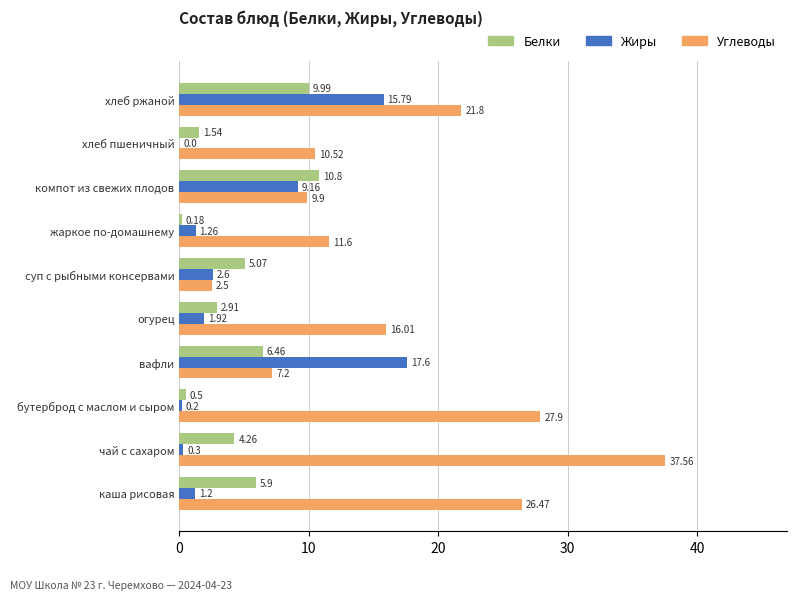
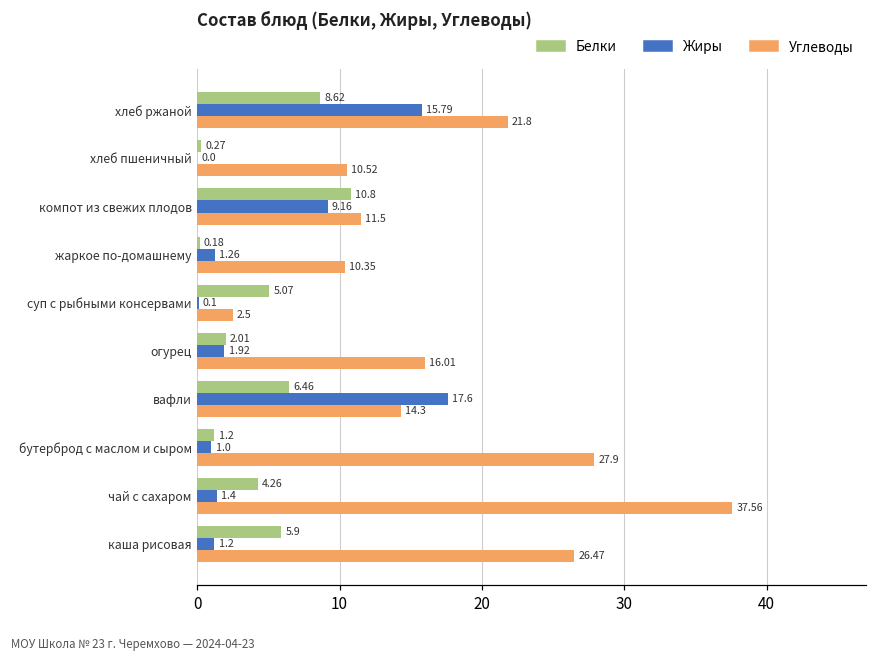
Белки, хлеб ржаной: 9.99 -> 8.62
Белки, хлеб пшеничный: 1.54 -> 0.27
Углеводы, компот из свежих плодов: 9.9 -> 11.5
Углеводы, жаркое по-домашнему: 11.6 -> 10.35
Жиры, суп с рыбными консервами: 2.6 -> 0.1
Белки, огурец: 2.91 -> 2.01
Углеводы, вафли: 7.2 -> 14.3
Белки, бутерброд с маслом и сыром: 0.5 -> 1.2
Жиры, бутерброд с маслом и сыром: 0.2 -> 1.0
Жиры, чай с сахаром: 0.3 -> 1.4
